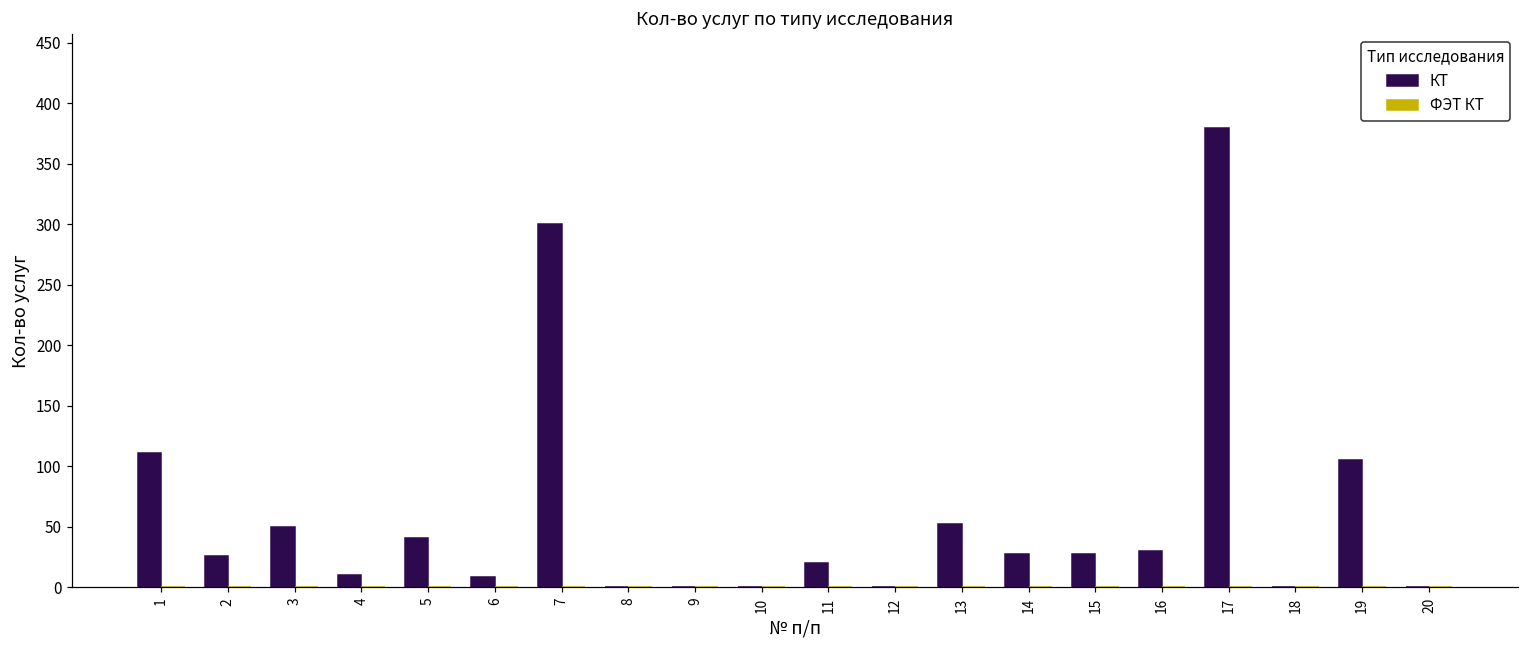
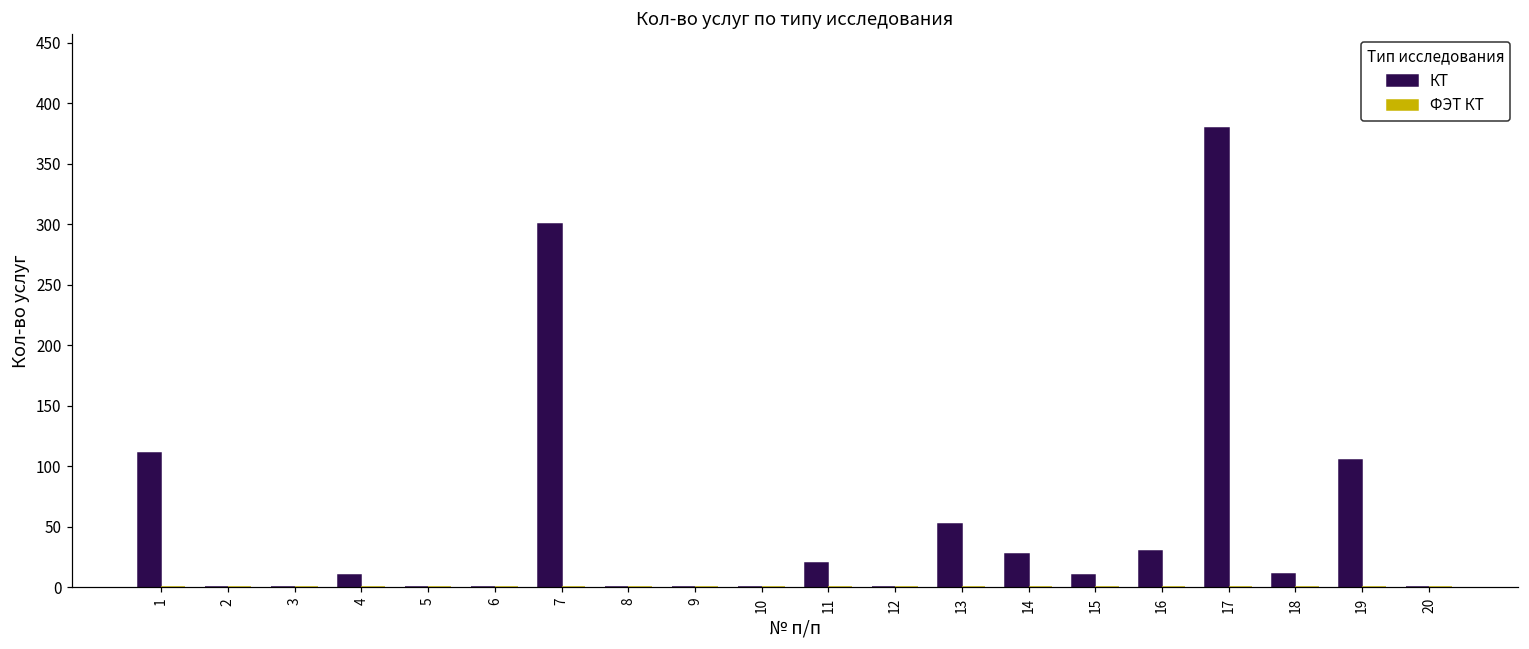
КТ, 2: 26 -> 0
КТ, 3: 50 -> 0
КТ, 5: 41 -> 0
КТ, 6: 8 -> 0
КТ, 15: 27 -> 10
КТ, 18: 0 -> 11
